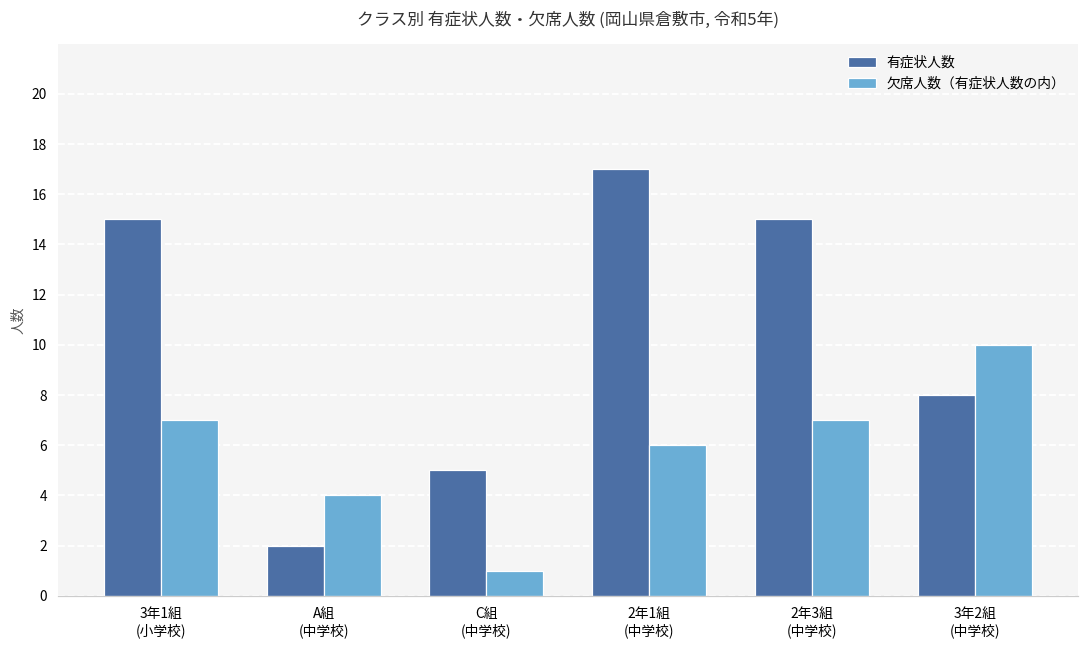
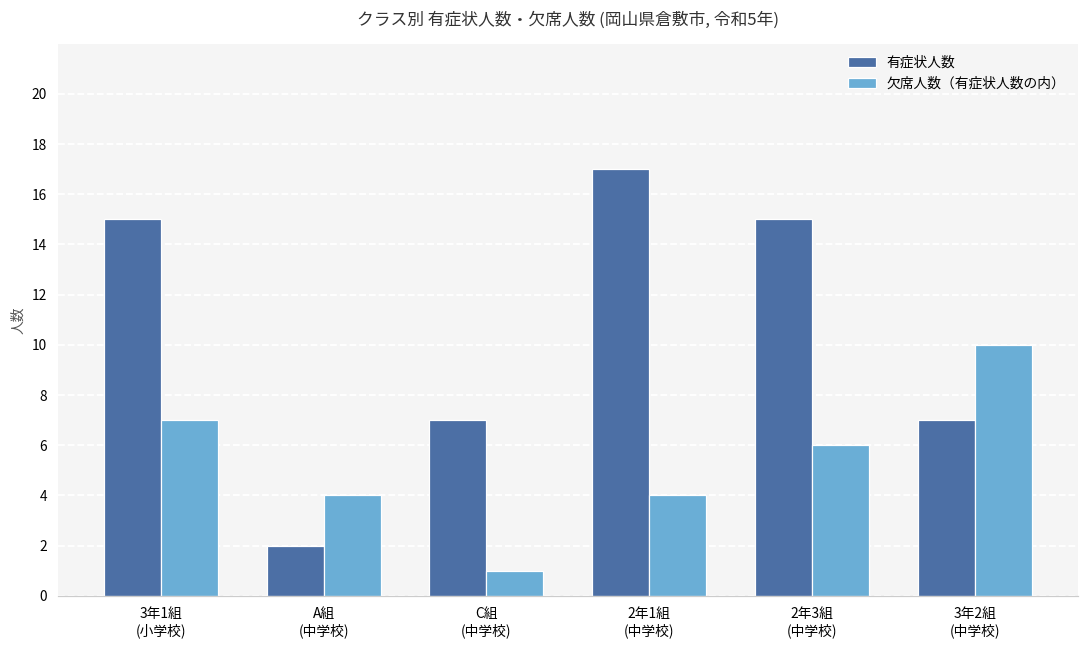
有症状人数, C組 (中学校): 5 -> 7
欠席人数（有症状人数の内）, 2年1組 (中学校): 6 -> 4
欠席人数（有症状人数の内）, 2年3組 (中学校): 7 -> 6
有症状人数, 3年2組 (中学校): 8 -> 7
